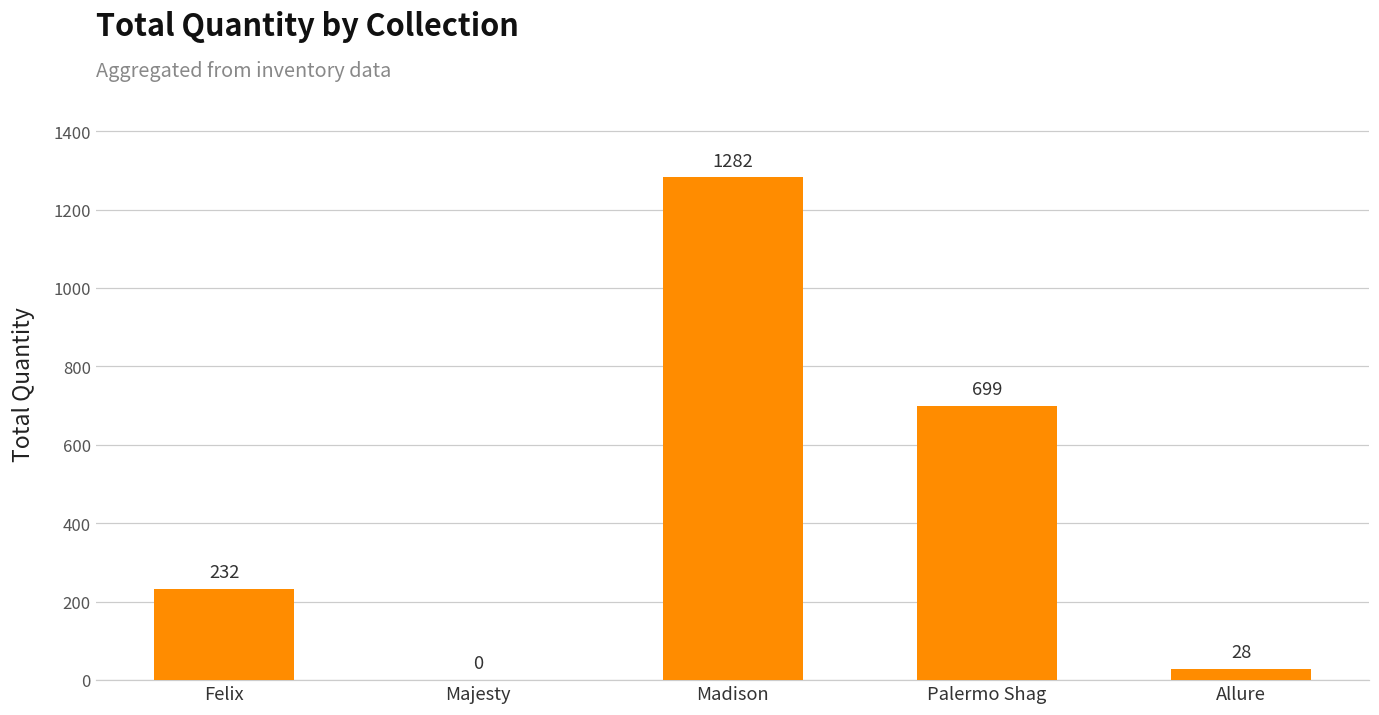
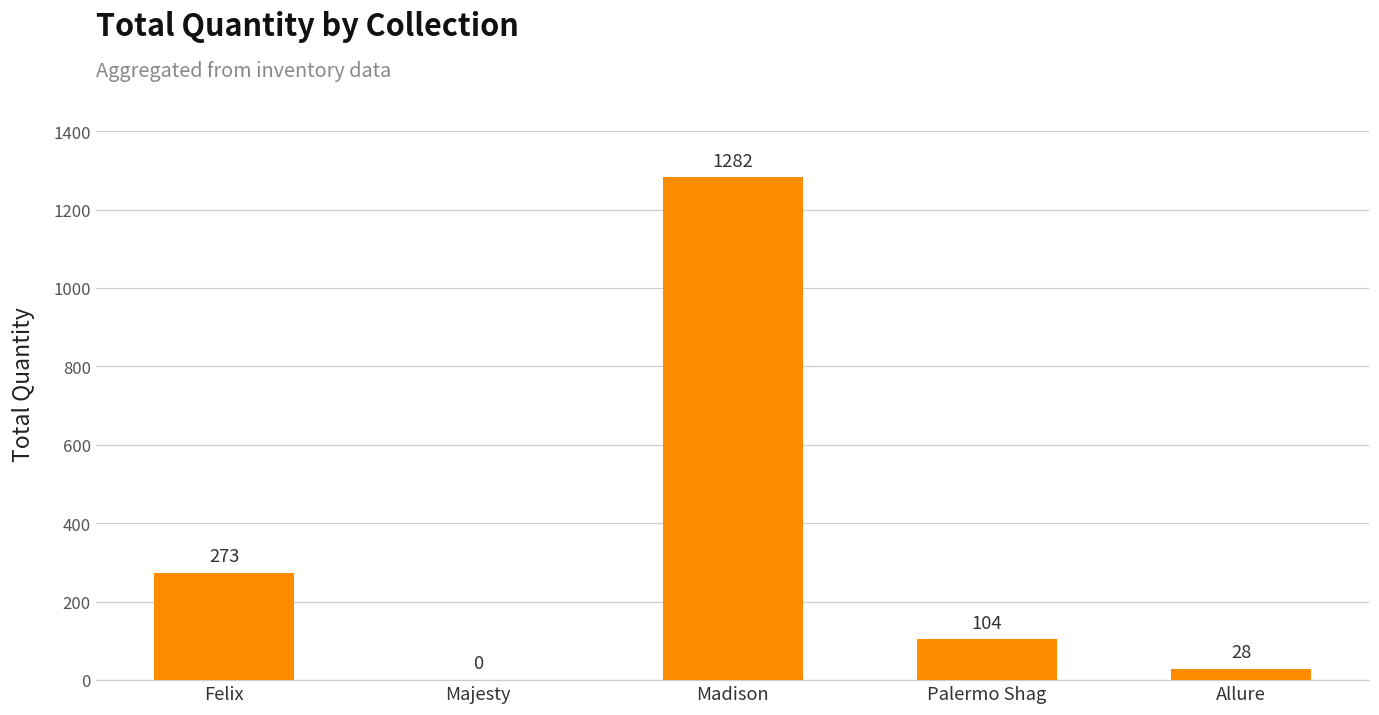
Felix: 232 -> 273
Palermo Shag: 699 -> 104
